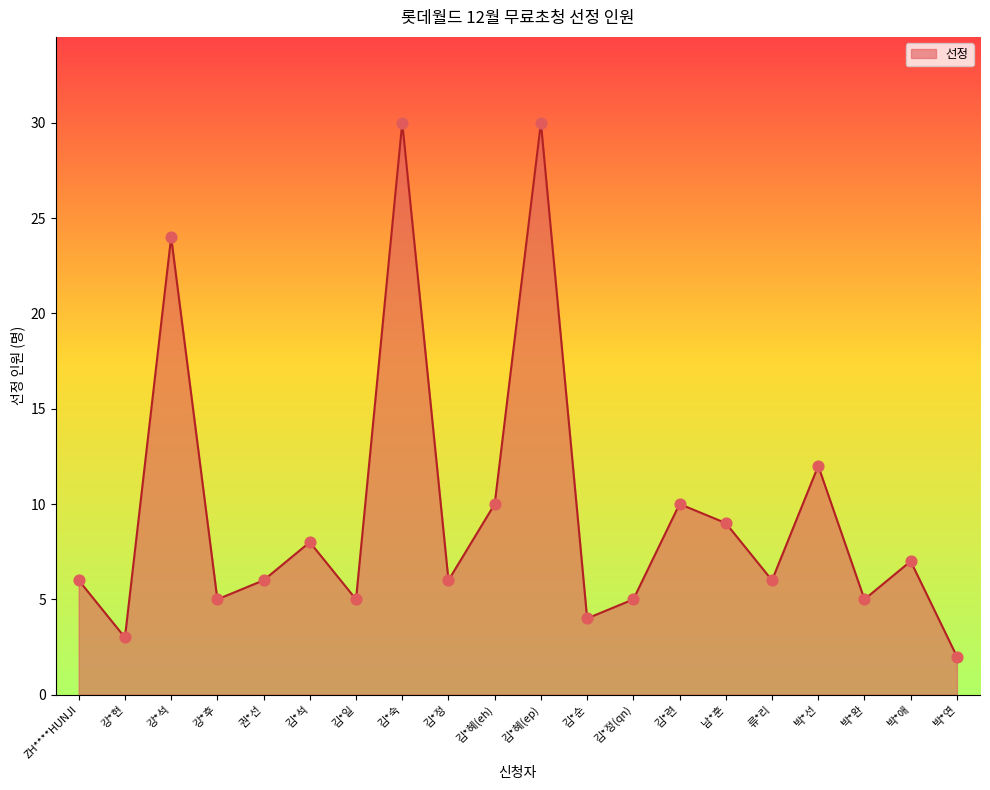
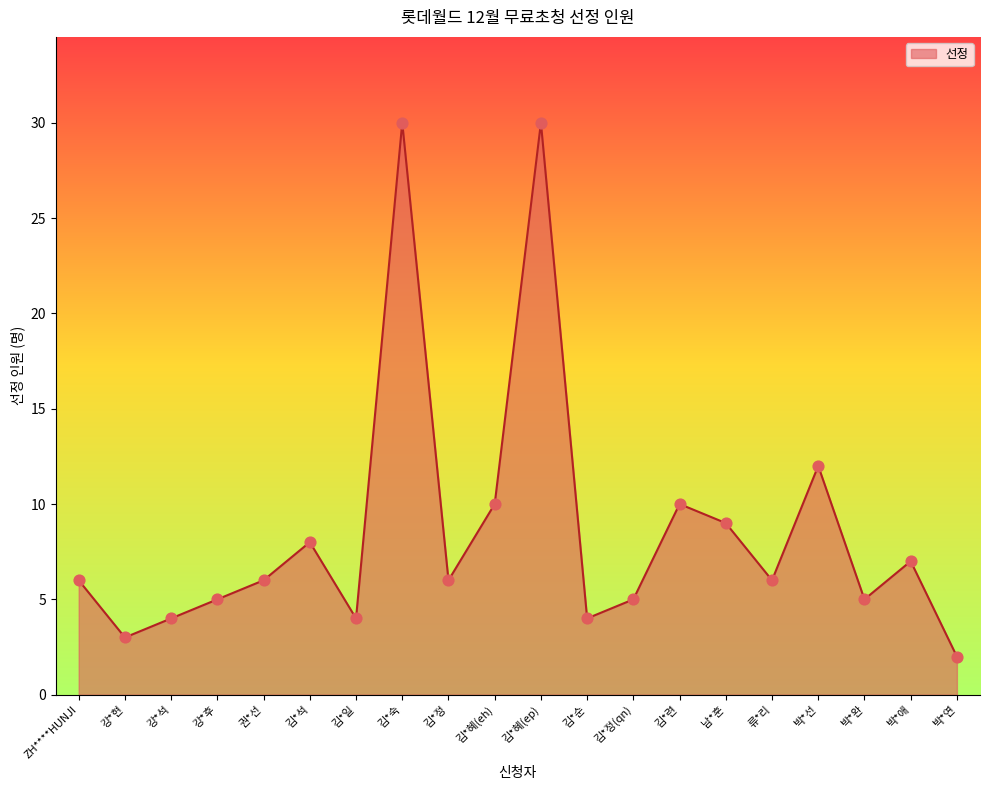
강*석: 24 -> 4
김*일: 5 -> 4
